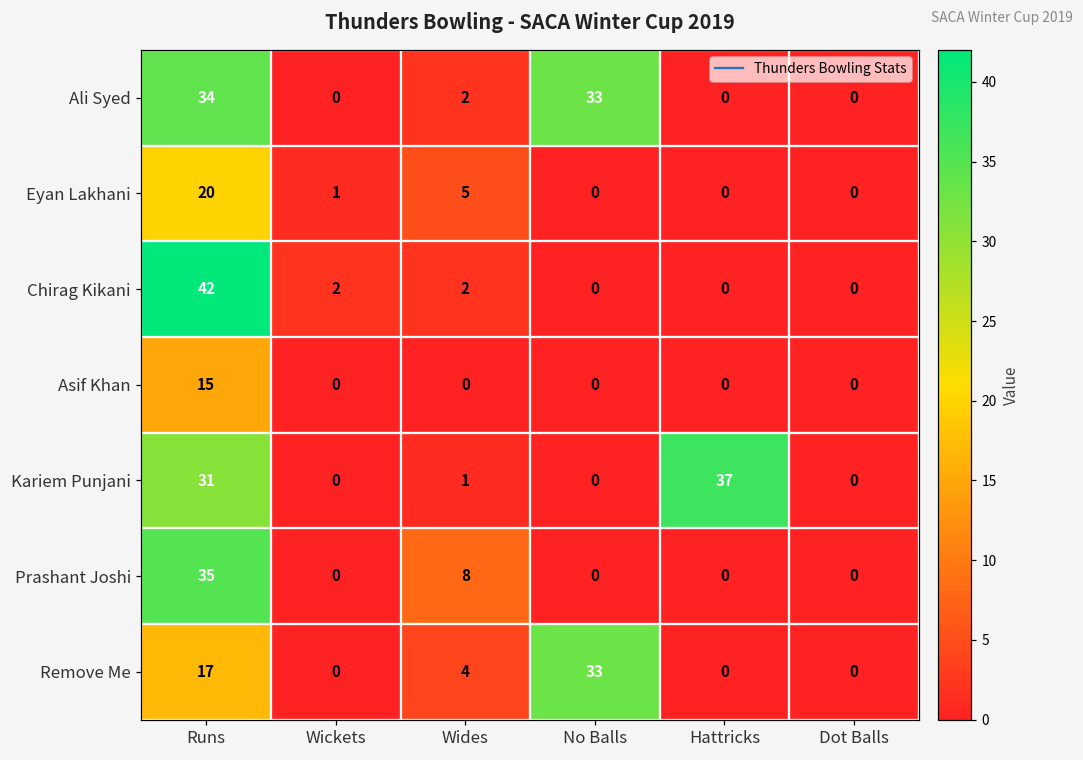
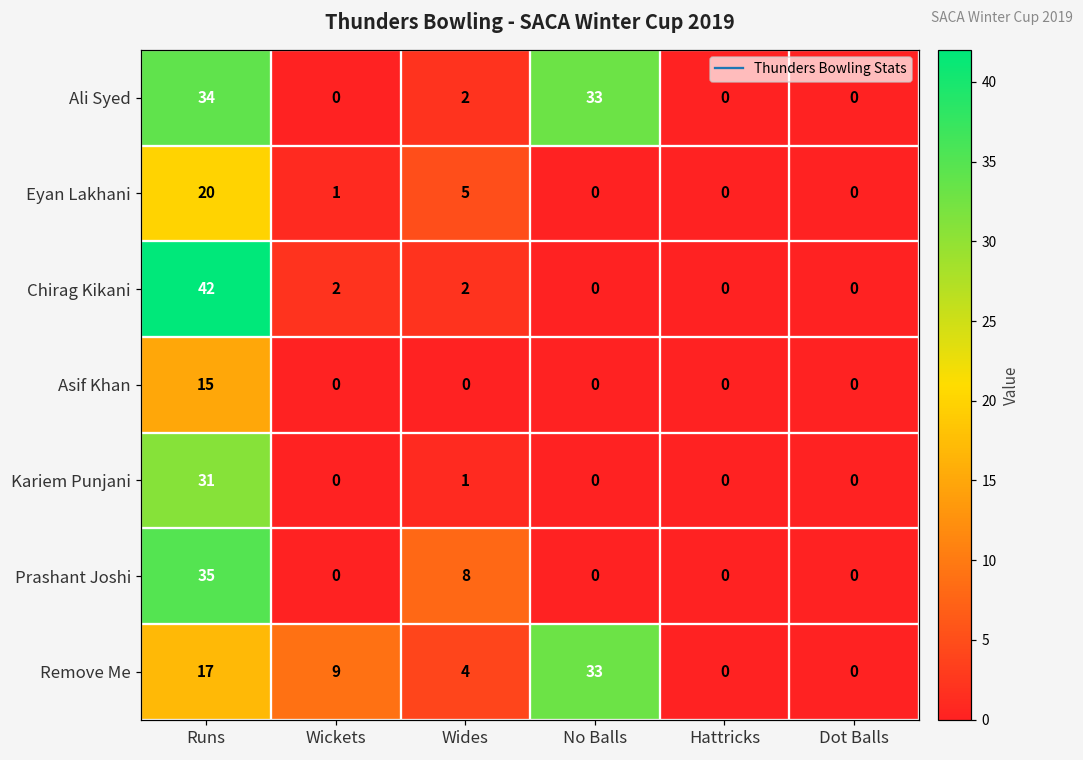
Kariem Punjani, Hattricks: 37 -> 0
Remove Me, Wickets: 0 -> 9
